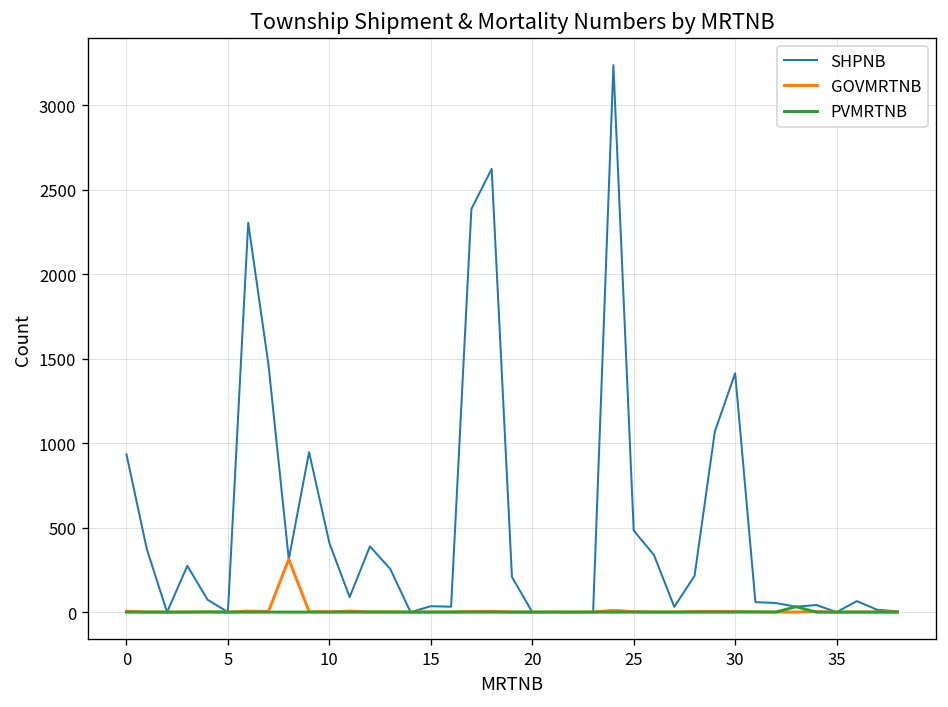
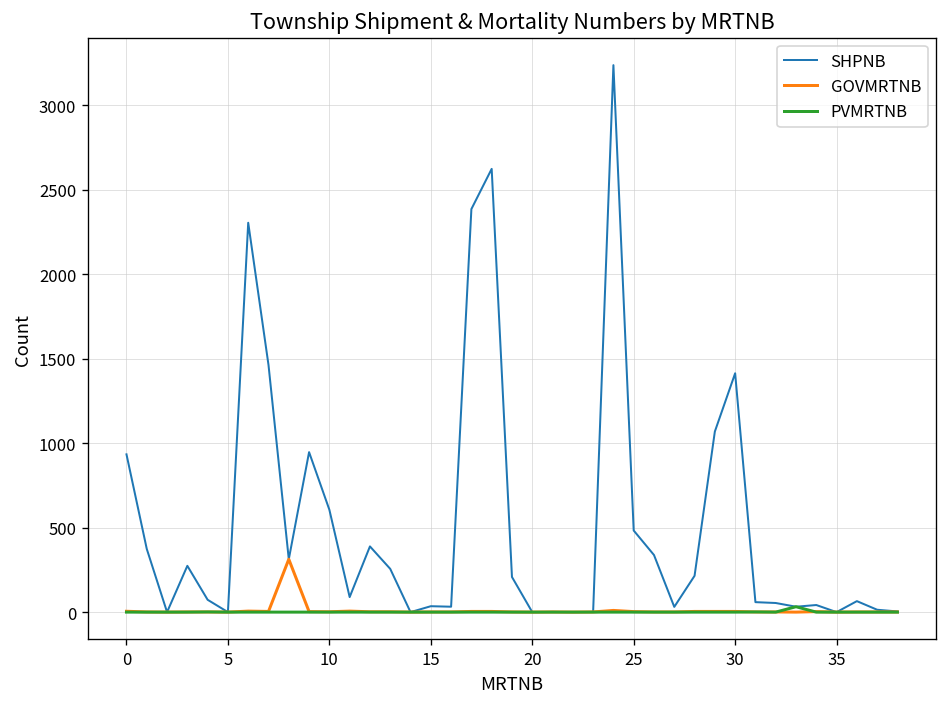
SHPNB, 10: 410 -> 610
